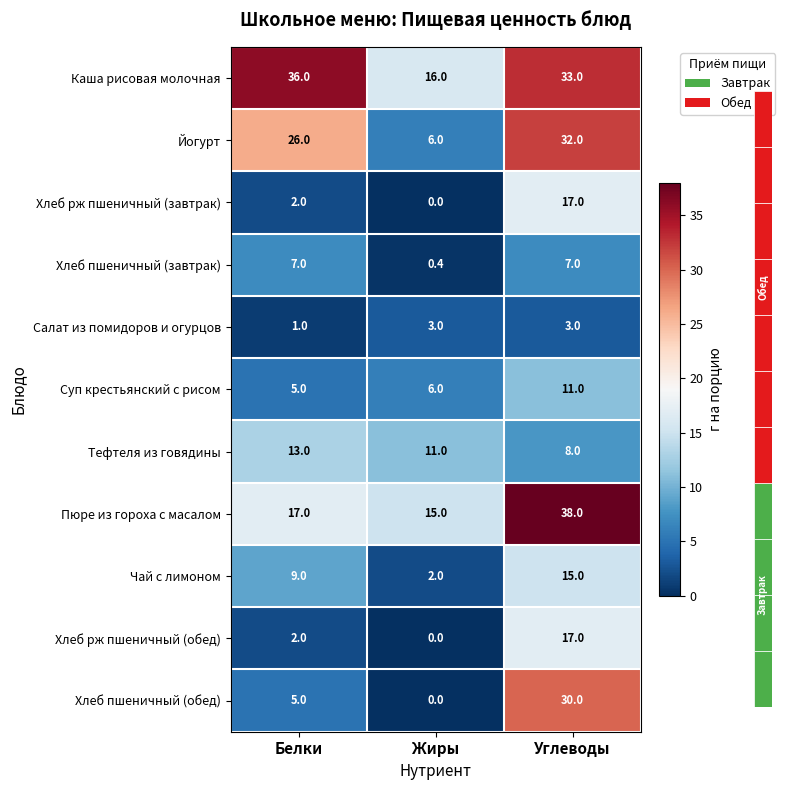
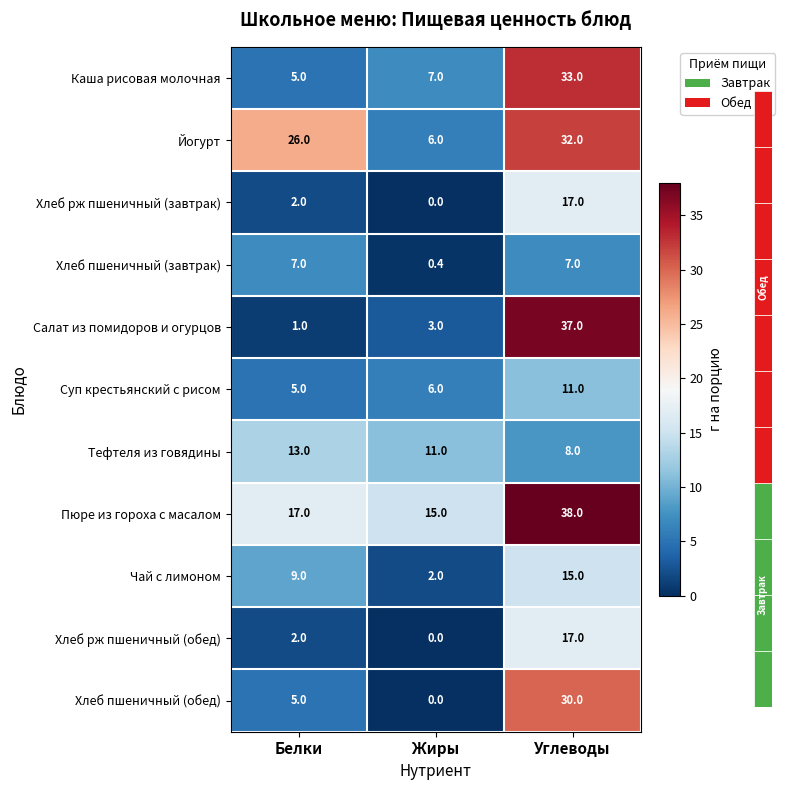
Каша рисовая молочная, Белки: 36.0 -> 5.0
Каша рисовая молочная, Жиры: 16.0 -> 7.0
Салат из помидоров и огурцов, Углеводы: 3.0 -> 37.0
